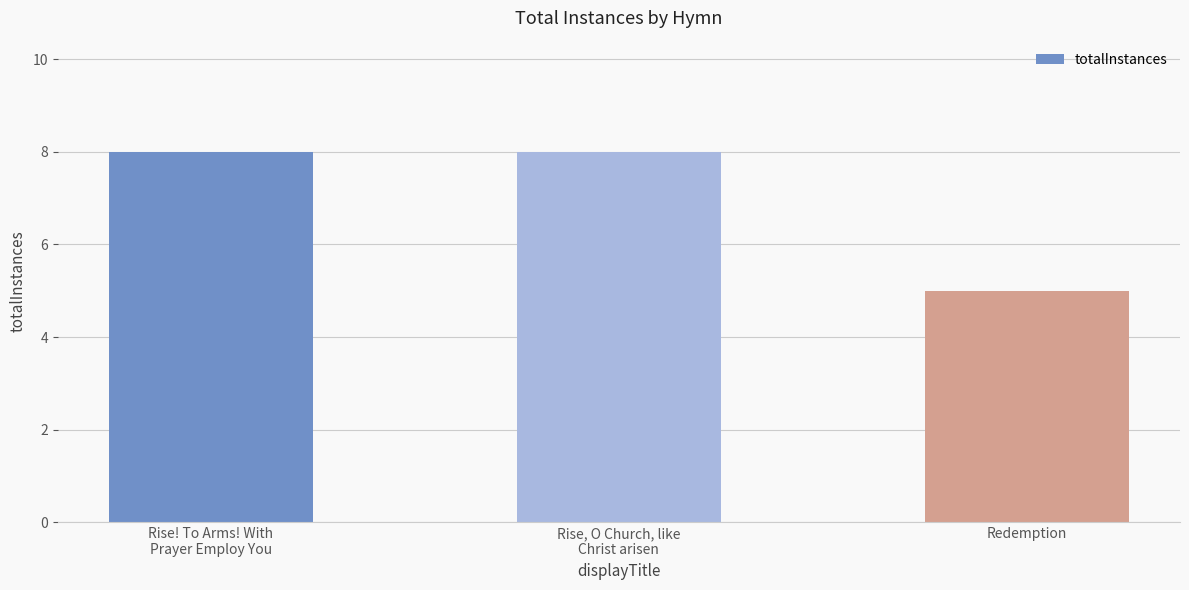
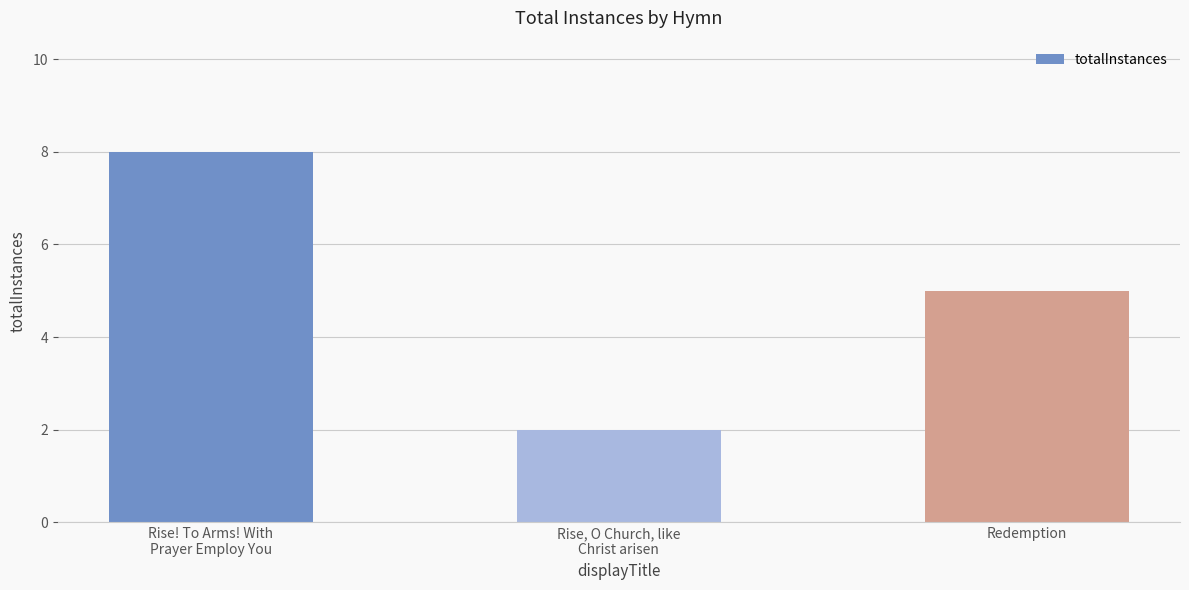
Rise, O Church, like Christ arisen: 8 -> 2
